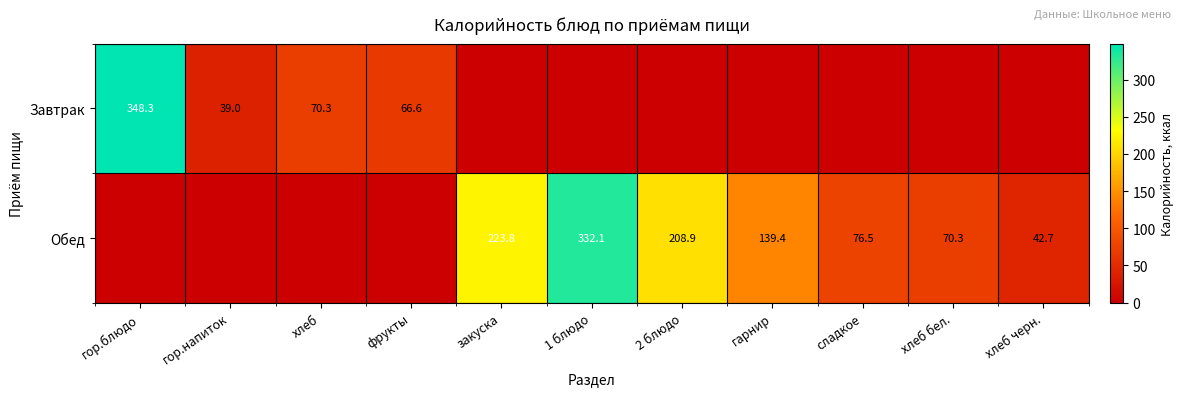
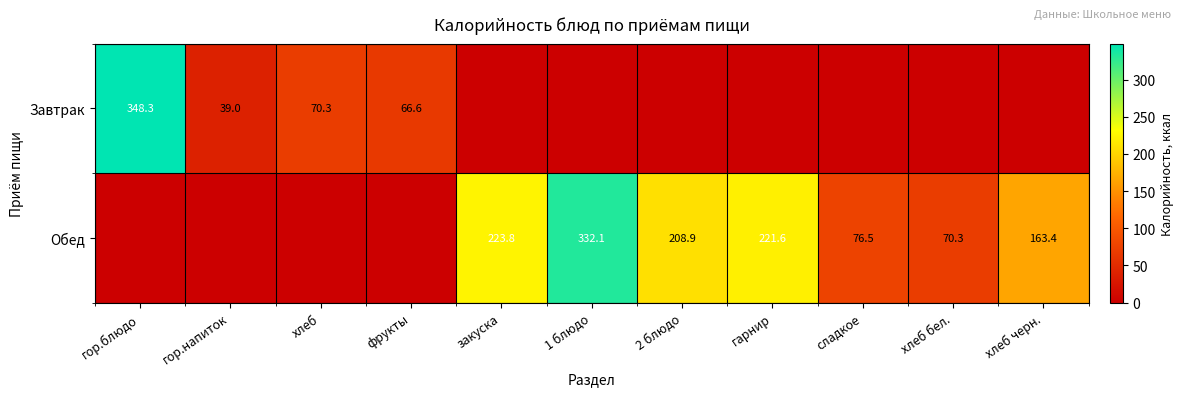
Обед, гарнир: 139.4 -> 221.6
Обед, хлеб черн.: 42.7 -> 163.4
